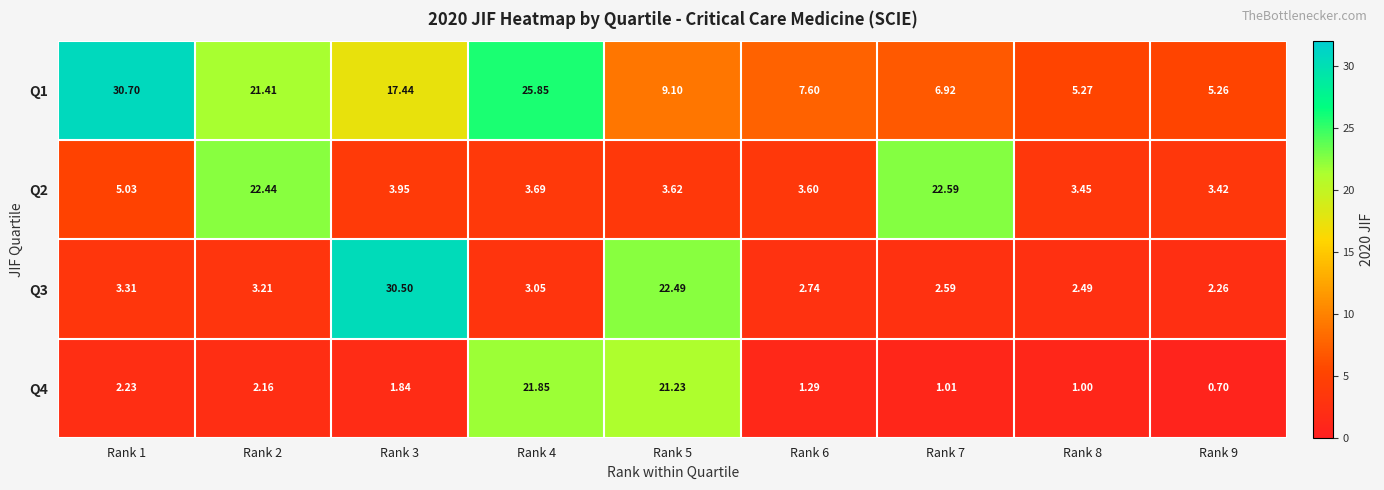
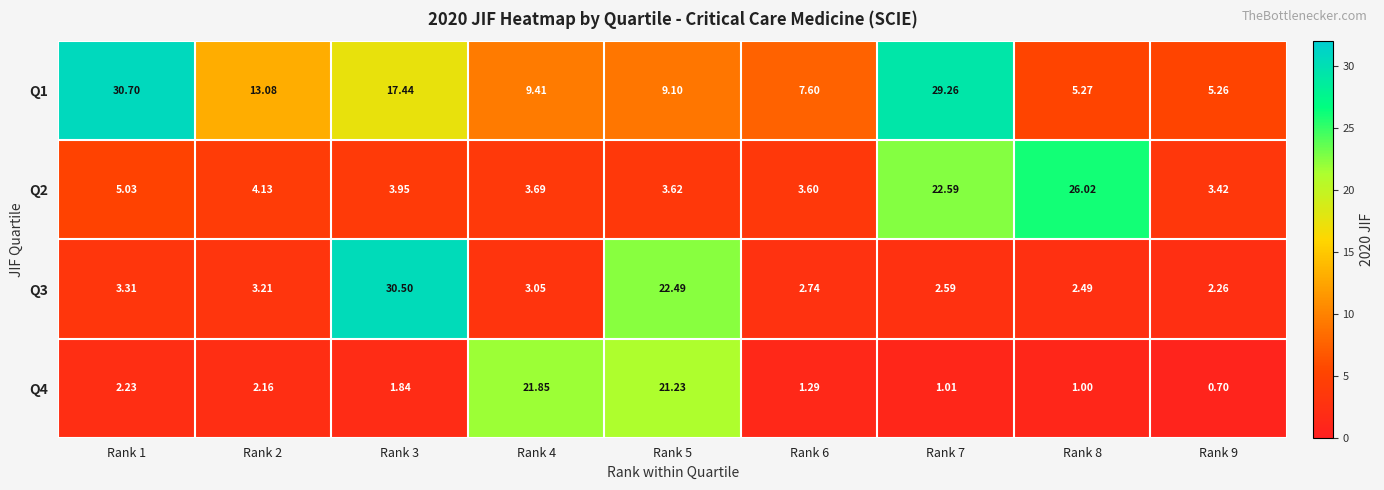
Q1, Rank 2: 21.41 -> 13.08
Q1, Rank 4: 25.85 -> 9.41
Q1, Rank 7: 6.92 -> 29.26
Q2, Rank 2: 22.44 -> 4.13
Q2, Rank 8: 3.45 -> 26.02
